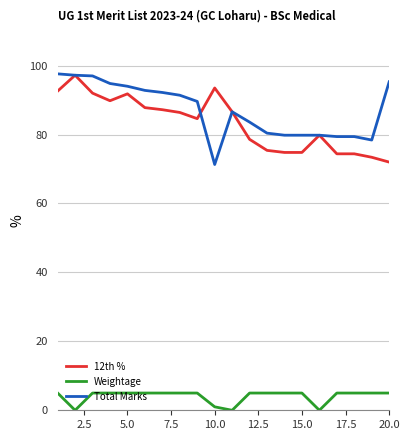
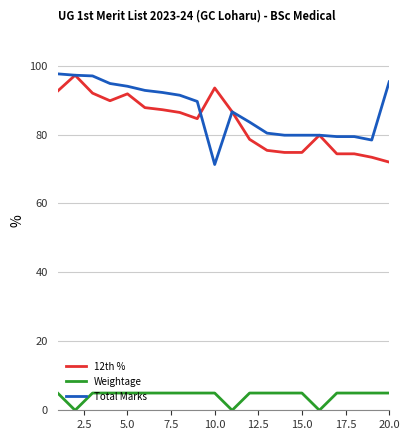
Weightage, 10.0: 1 -> 5
